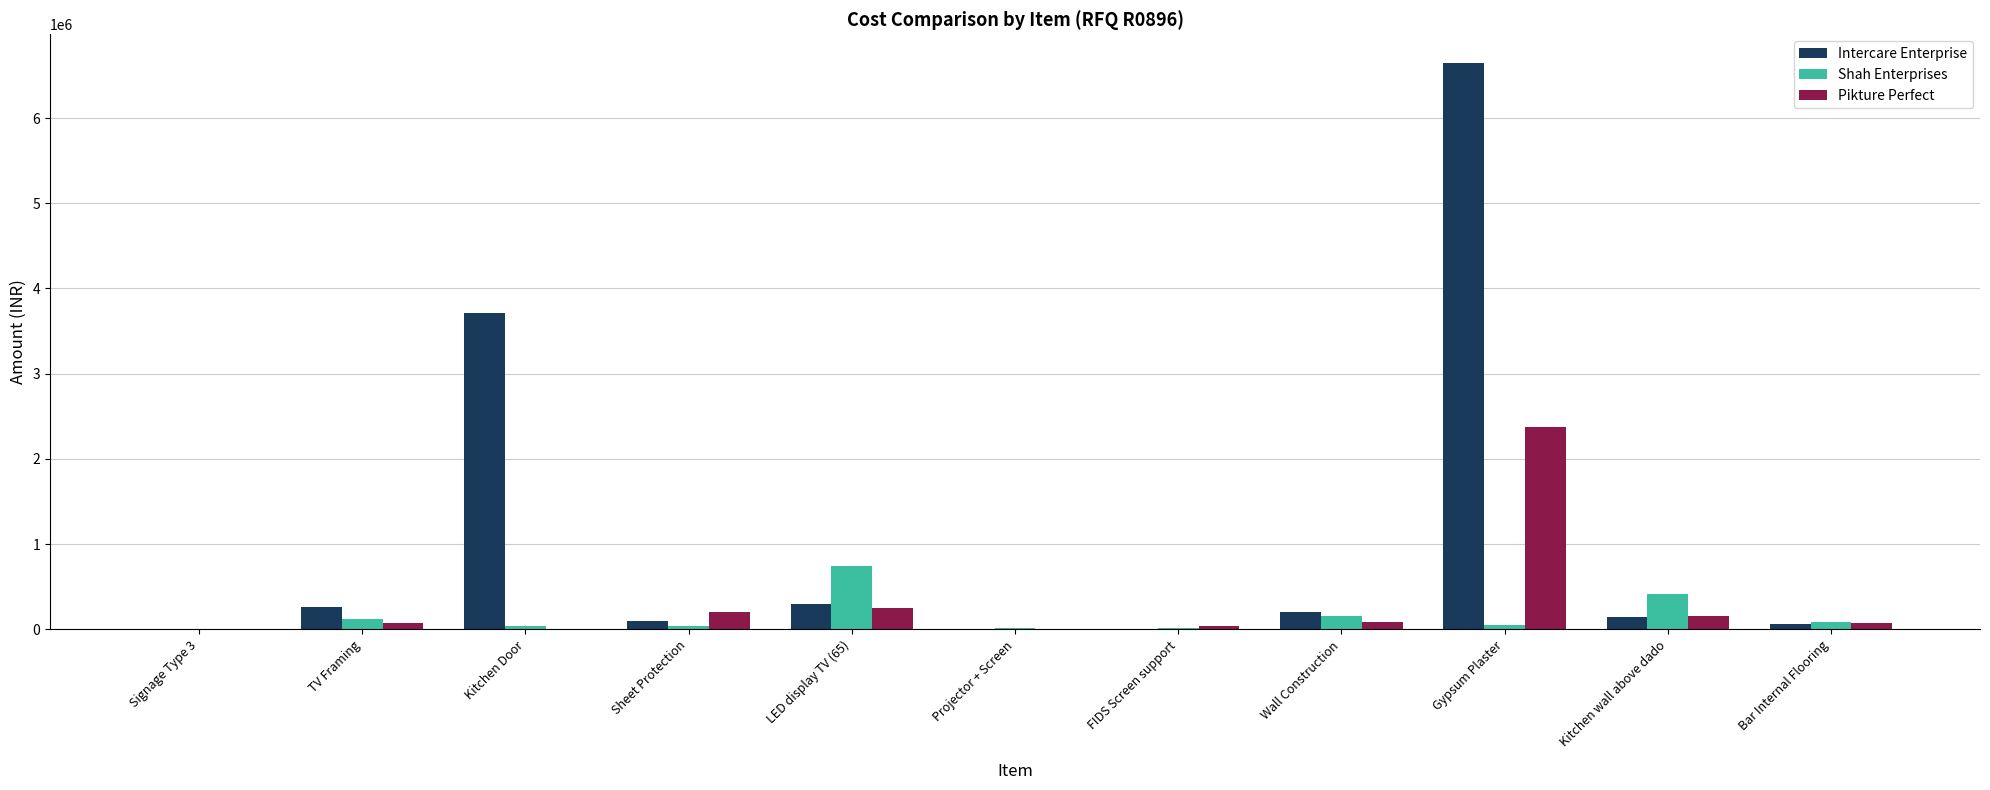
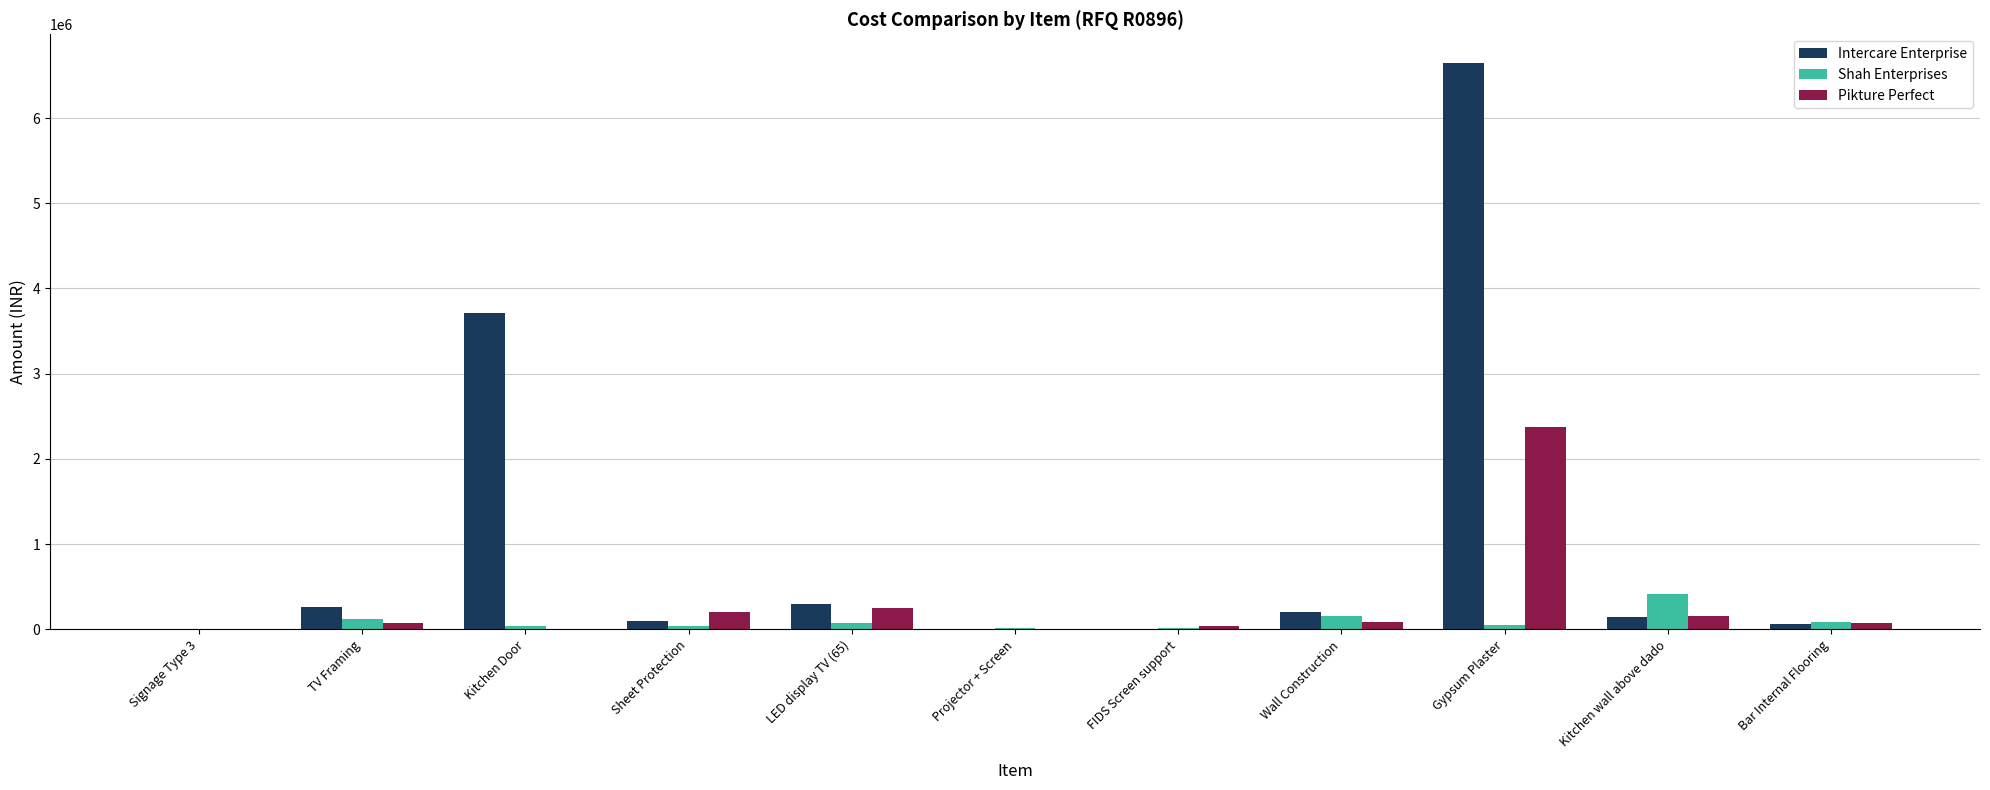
Shah Enterprises, LED display TV (65): 700000 -> 100000
